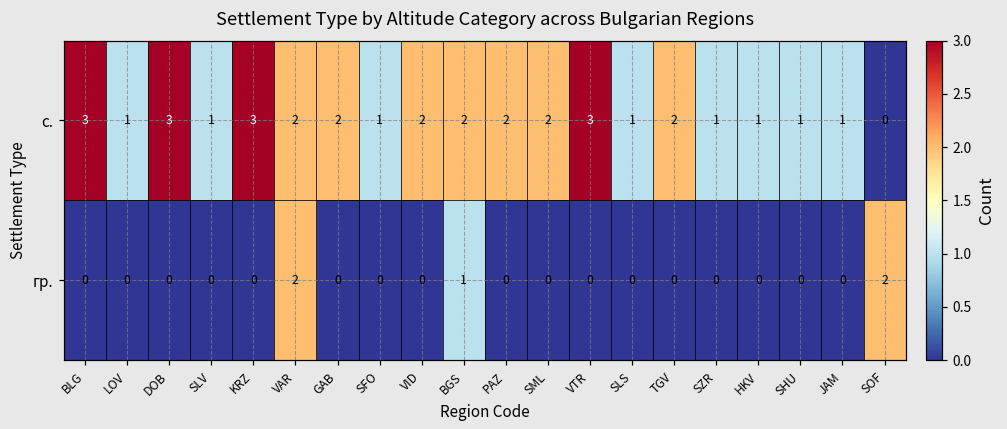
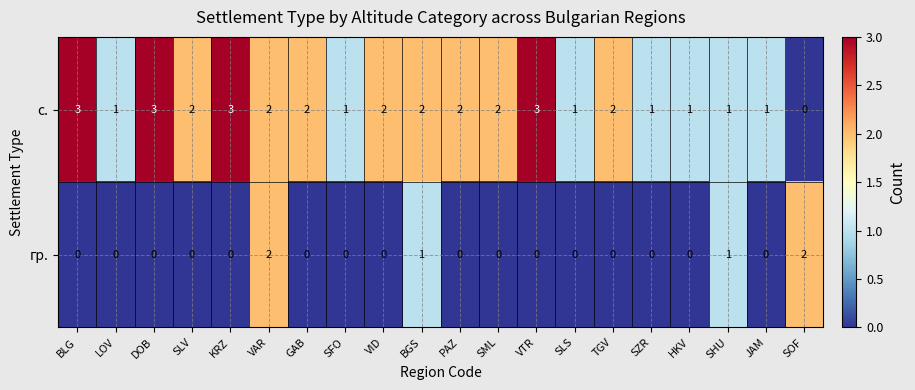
с., SLV: 1 -> 2
гр., SHU: 0 -> 1
